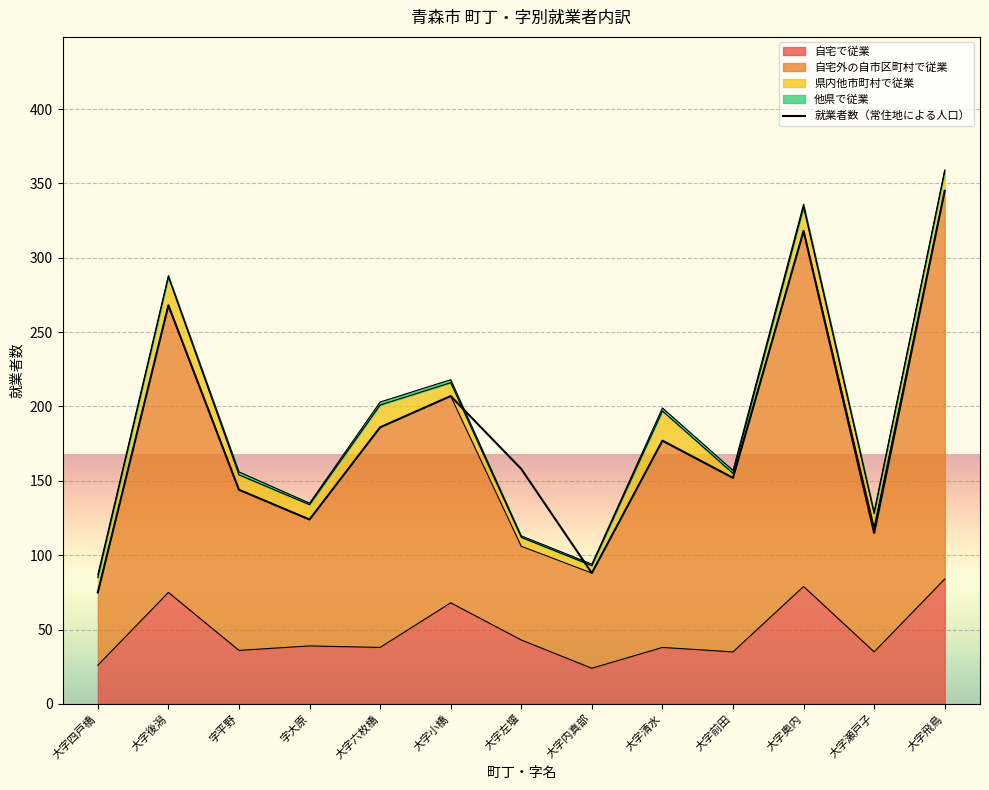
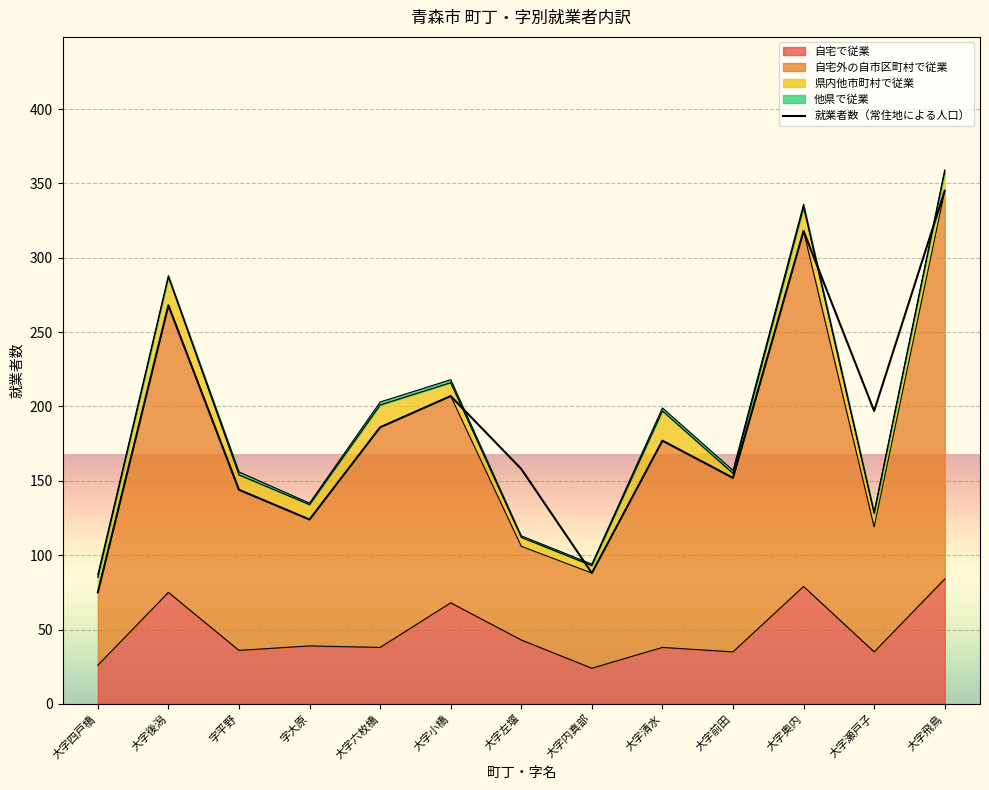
就業者数（常住地による人口）, 大字瀬戸子: 115 -> 197
